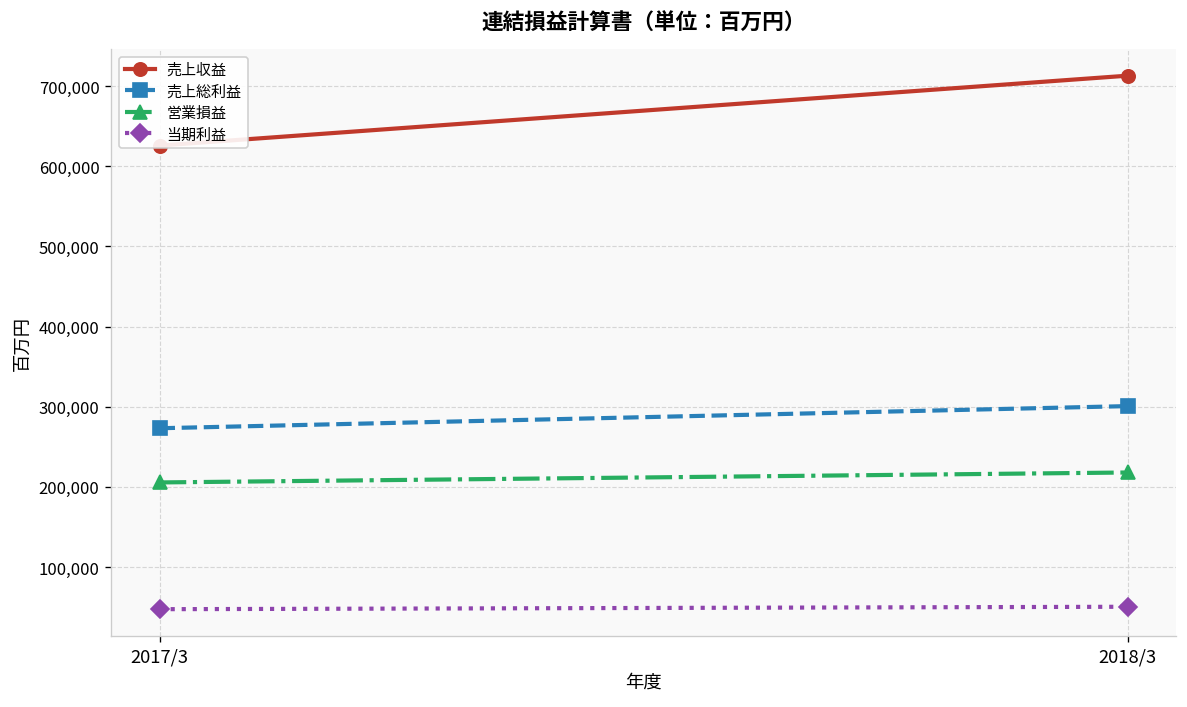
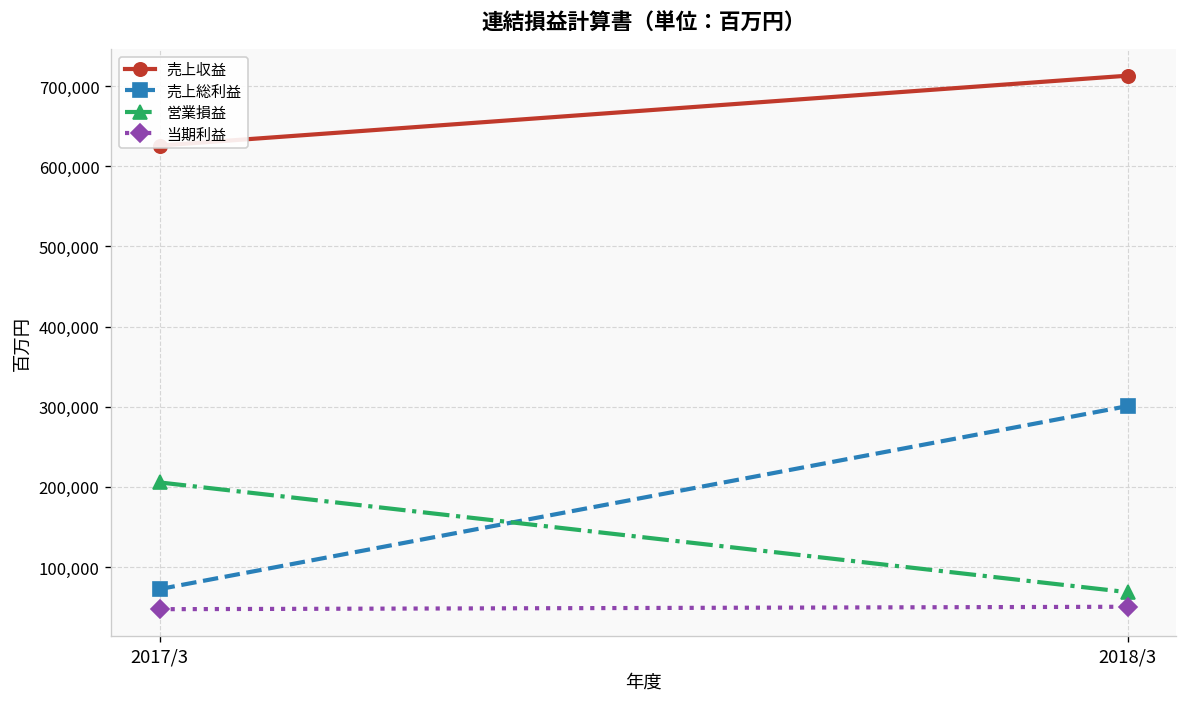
売上総利益, 2017/3: 270,000 -> 70,000
営業損益, 2018/3: 220,000 -> 70,000
